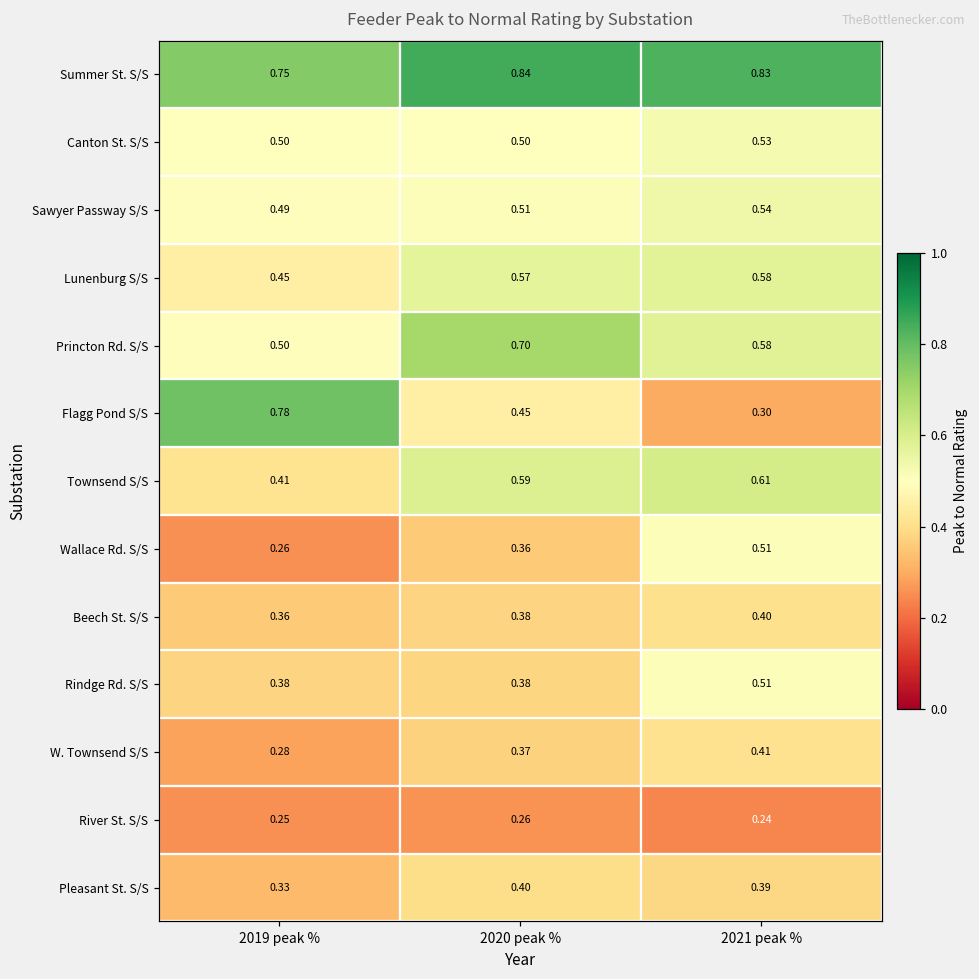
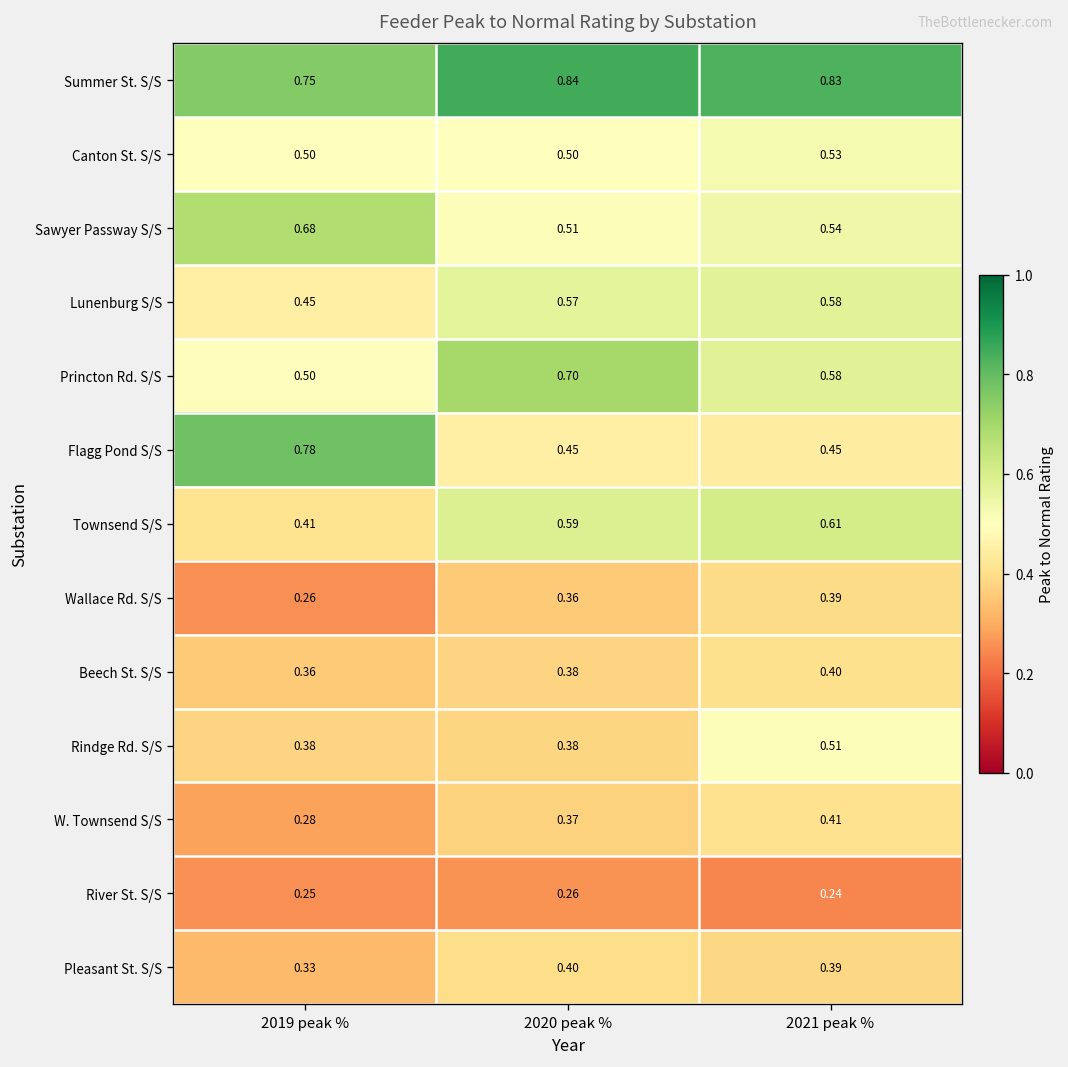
Sawyer Passway S/S, 2019 peak %: 0.49 -> 0.68
Flagg Pond S/S, 2021 peak %: 0.30 -> 0.45
Wallace Rd. S/S, 2021 peak %: 0.51 -> 0.39
